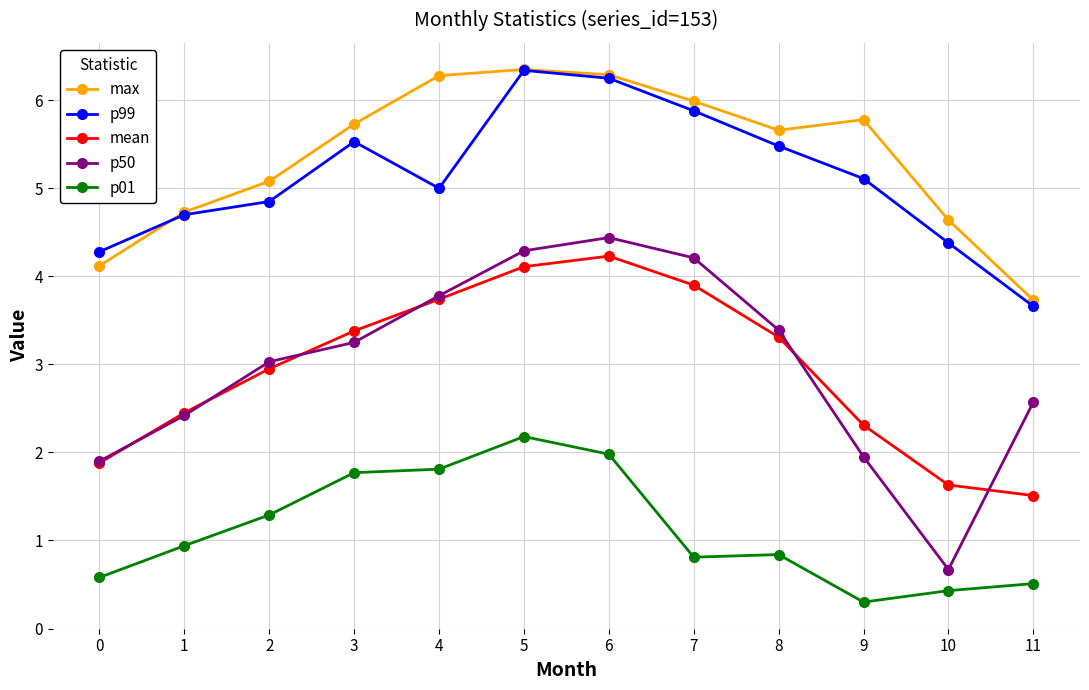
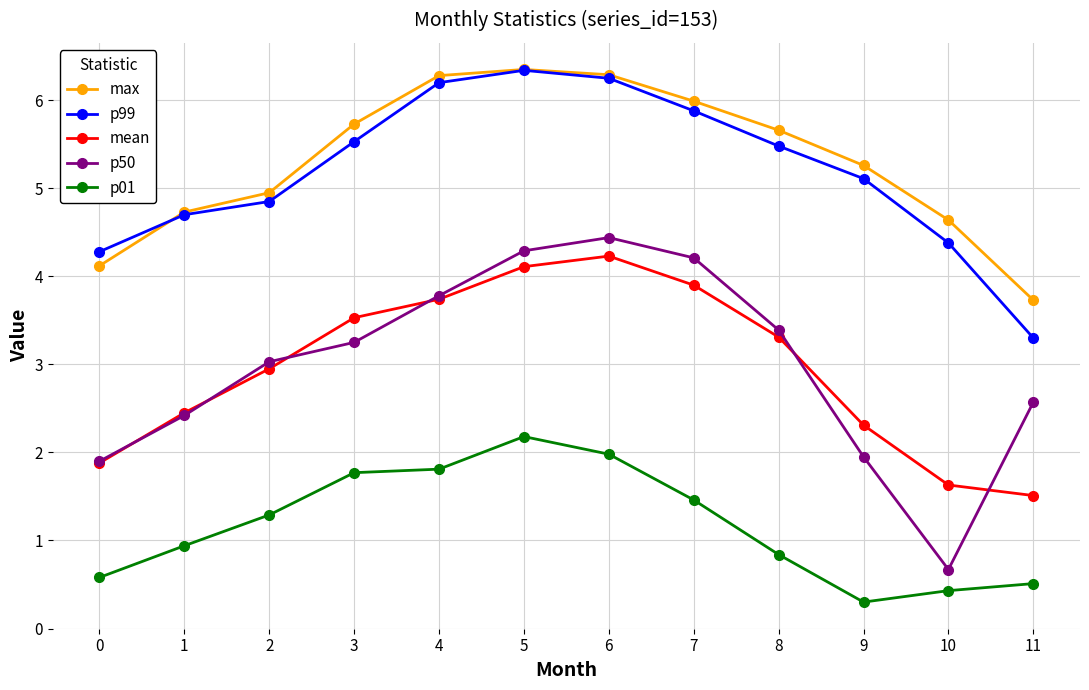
max, 2: 5.1 -> 5.0
mean, 3: 3.4 -> 3.5
p99, 4: 5.0 -> 6.2
p01, 7: 0.8 -> 1.5
max, 9: 5.8 -> 5.3
p99, 11: 3.7 -> 3.3
